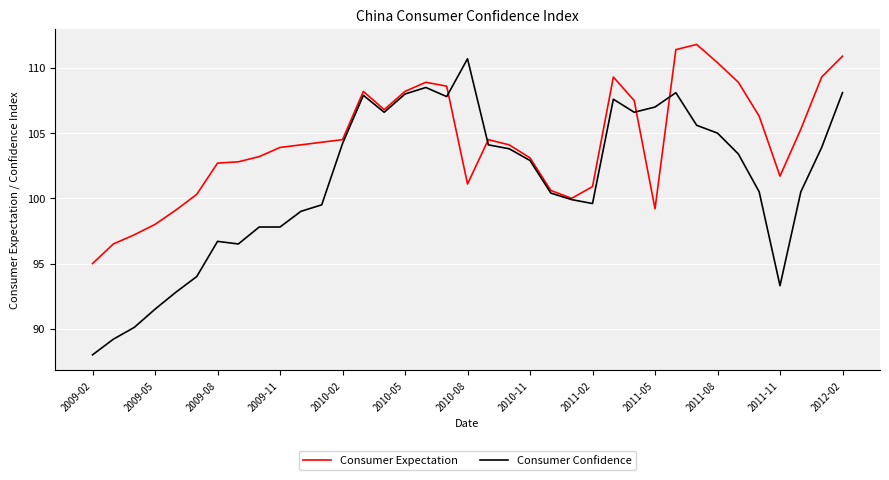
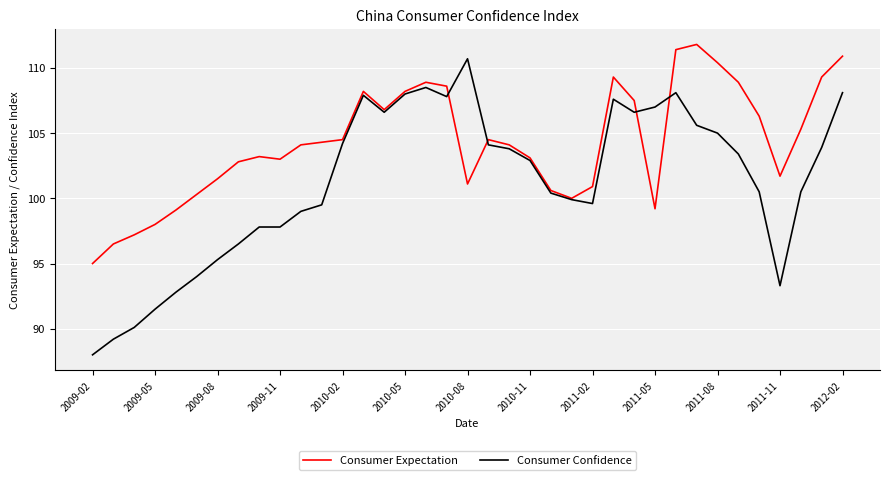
Consumer Expectation, 2009-08: 102.7 -> 101.5
Consumer Confidence, 2009-08: 96.7 -> 95.3
Consumer Expectation, 2009-11: 103.9 -> 103.0
